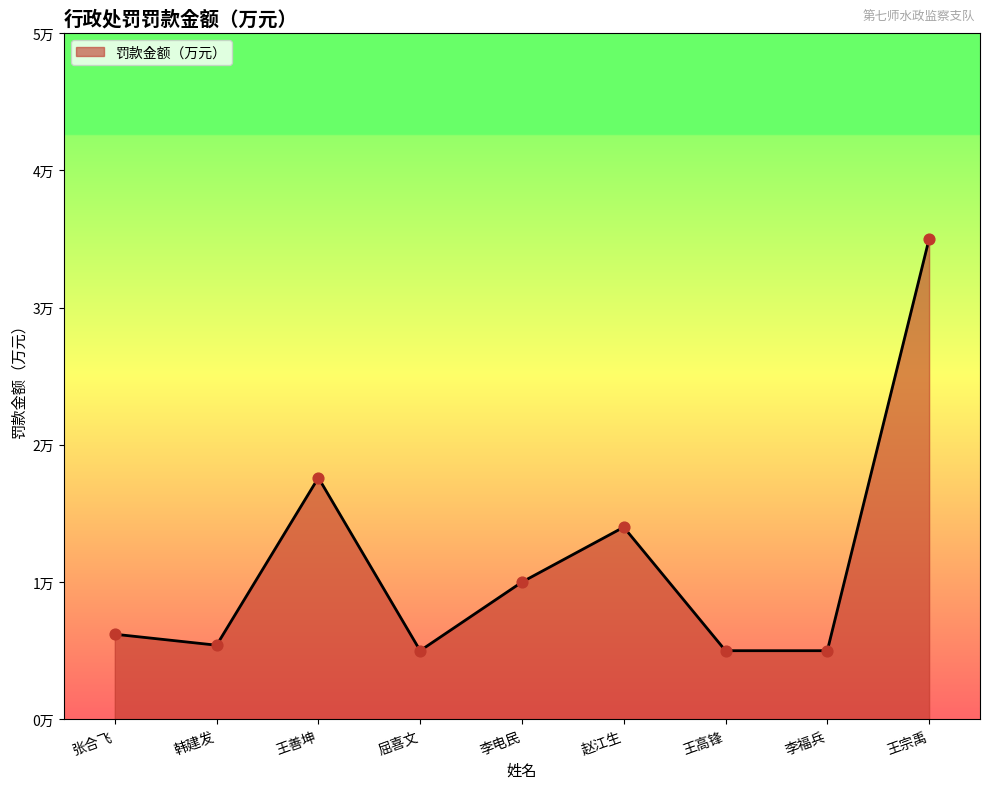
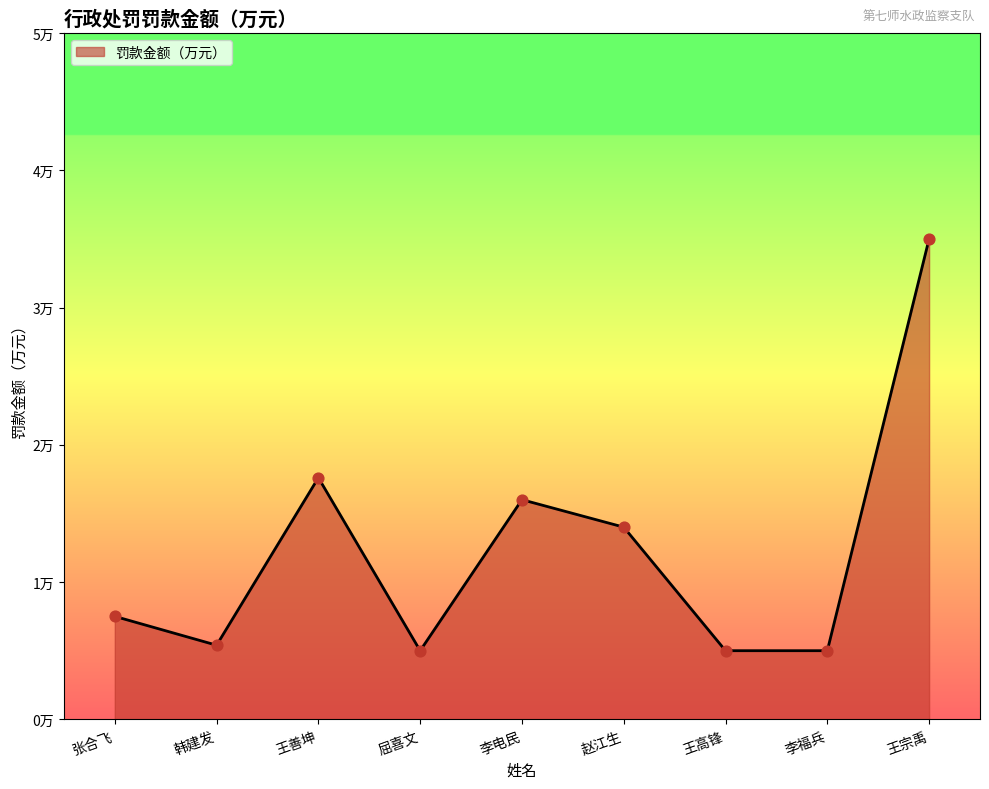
张合飞: 0.62万 -> 0.75万
李电民: 1.0万 -> 1.6万
